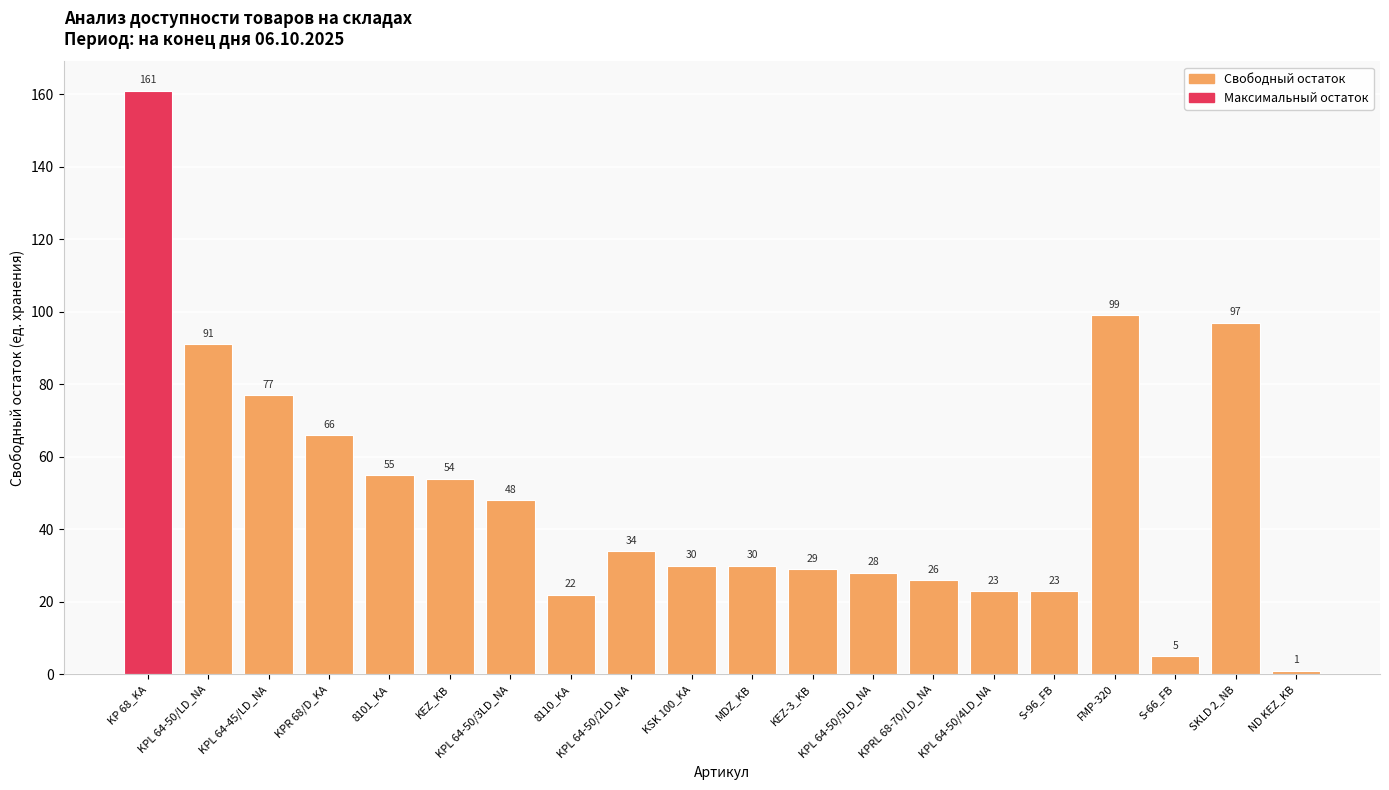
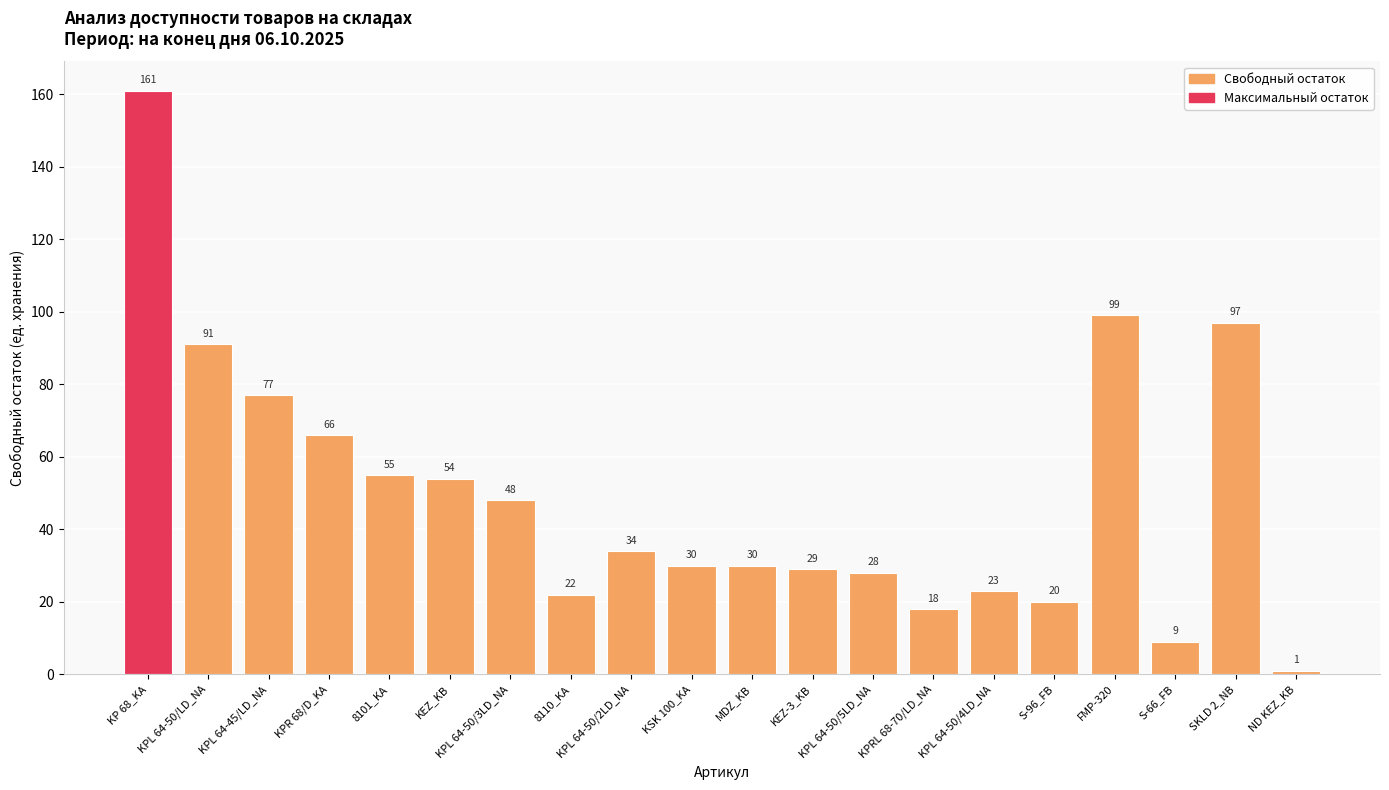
KPRL 68-70/LD_NA: 26 -> 18
S-96_FB: 23 -> 20
S-66_FB: 5 -> 9
